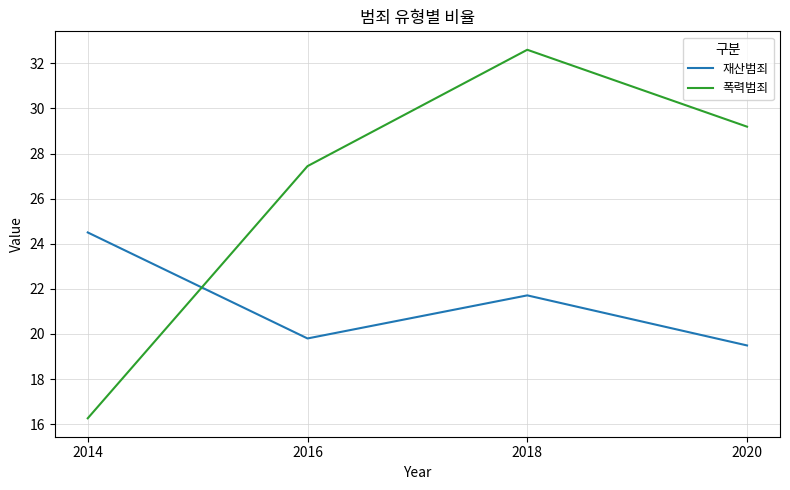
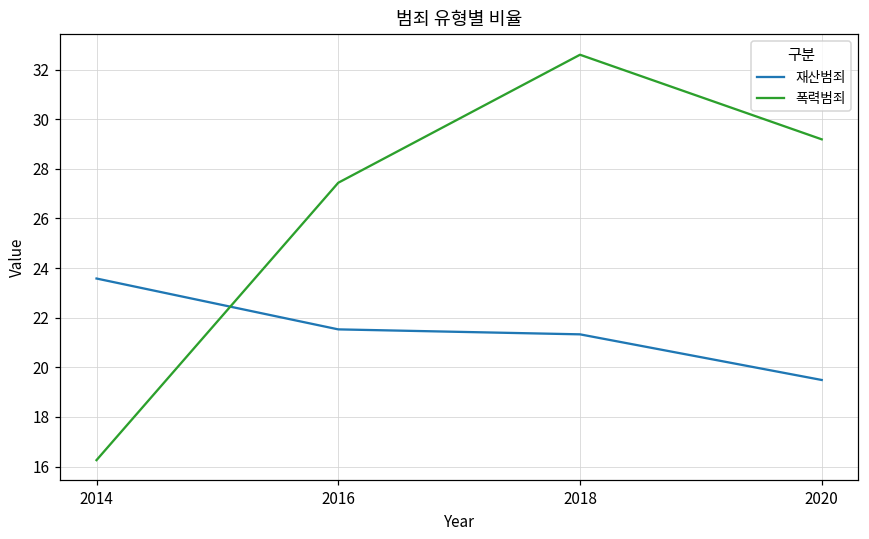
재산범죄, 2014: 24.5 -> 23.6
재산범죄, 2016: 19.8 -> 21.5
재산범죄, 2018: 21.7 -> 21.3
